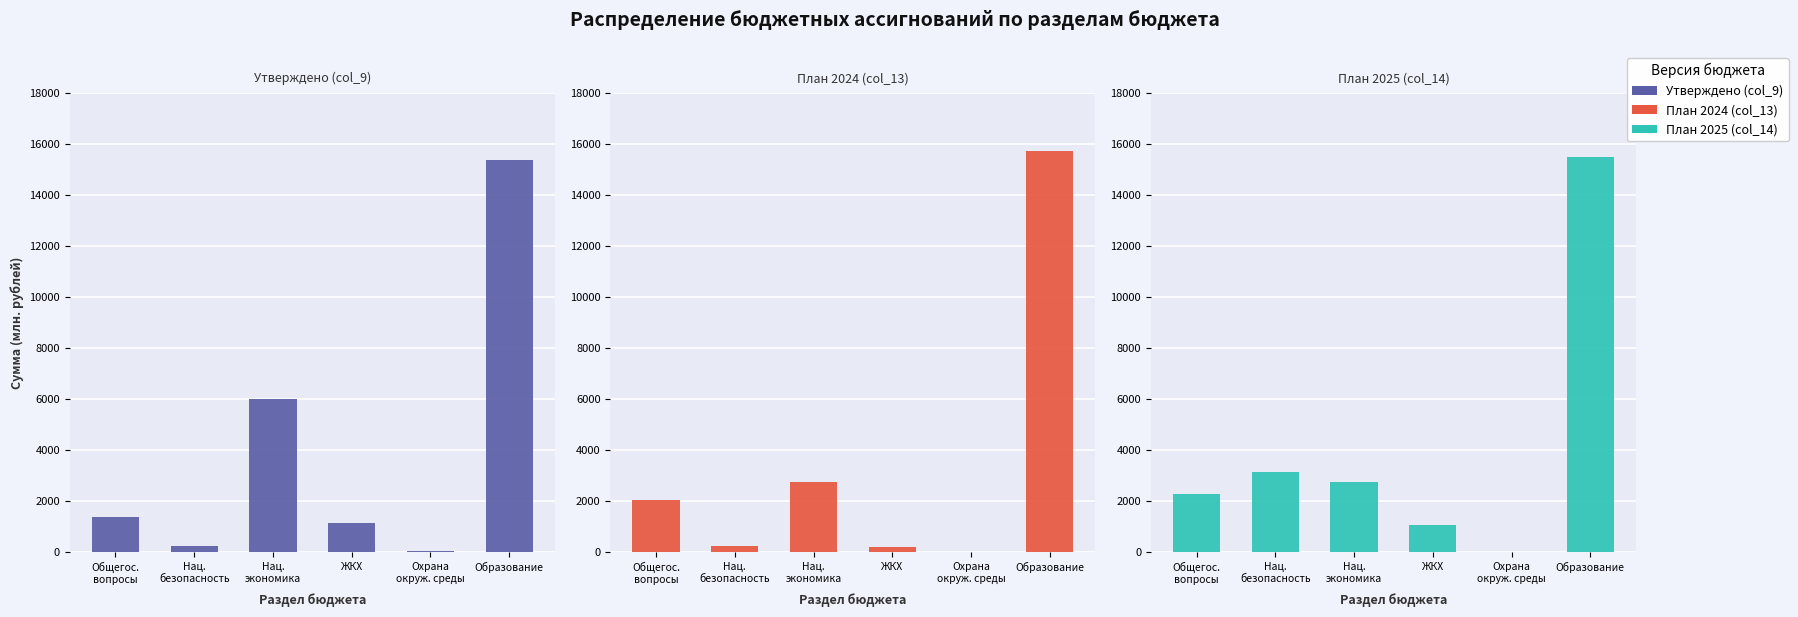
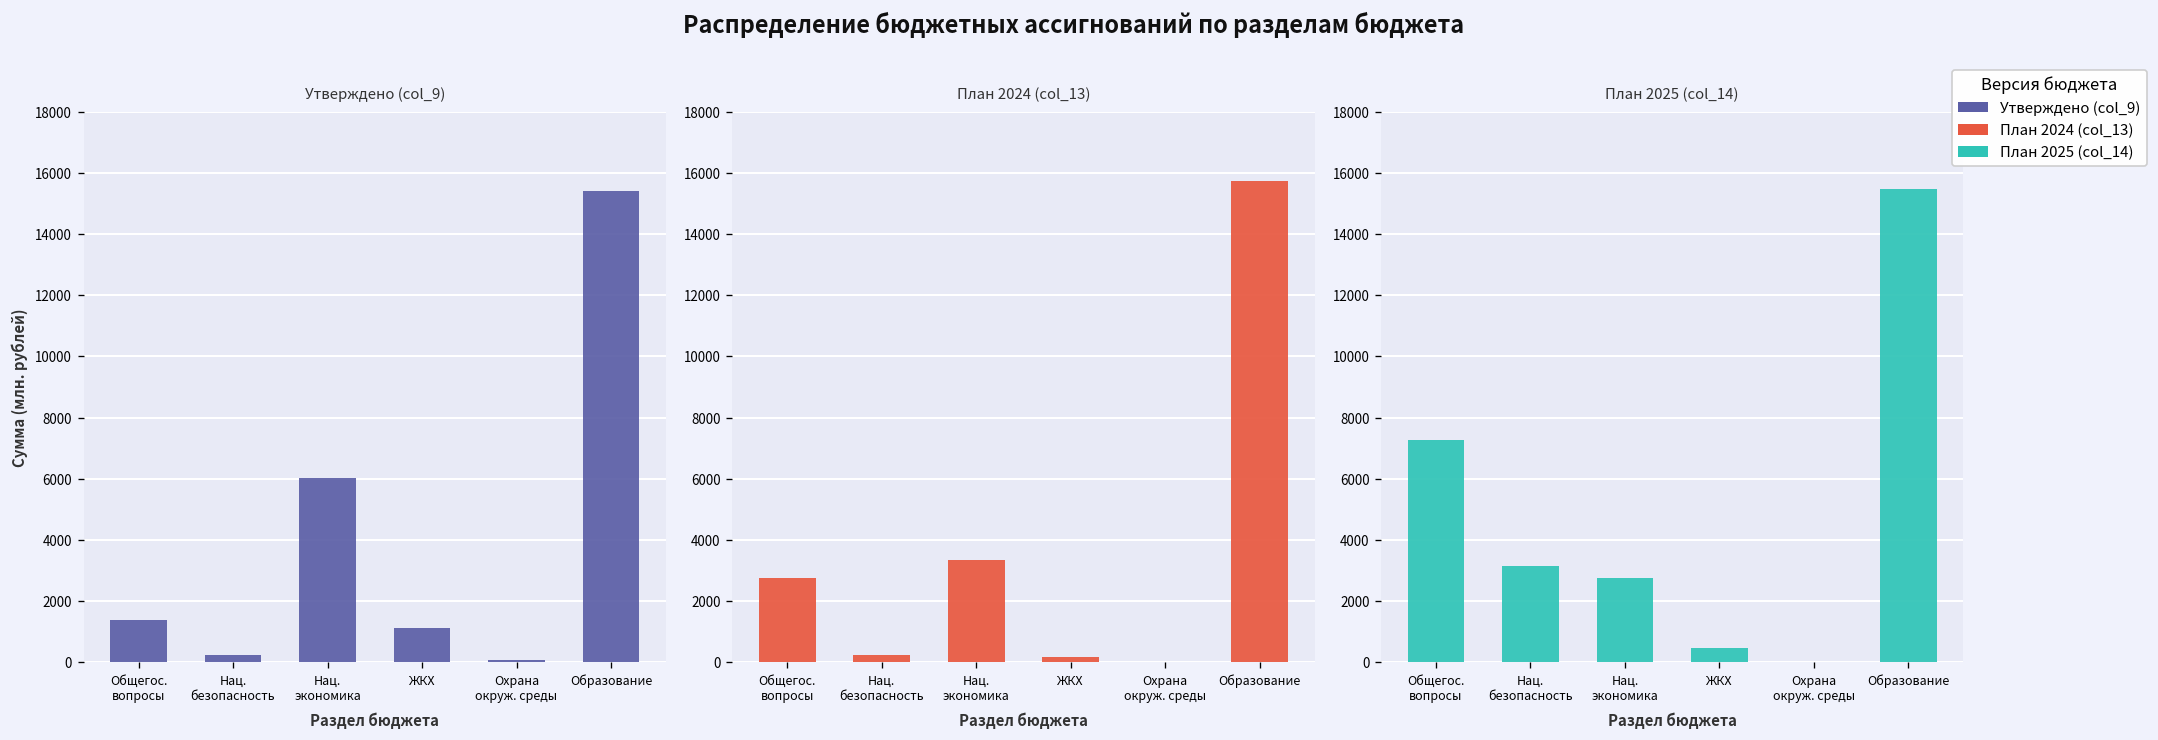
План 2024 (col_13), Общегос. вопросы: 2000 -> 2800
План 2024 (col_13), Нац. экономика: 2800 -> 3400
План 2025 (col_14), Общегос. вопросы: 2300 -> 7300
План 2025 (col_14), ЖКХ: 1100 -> 500
